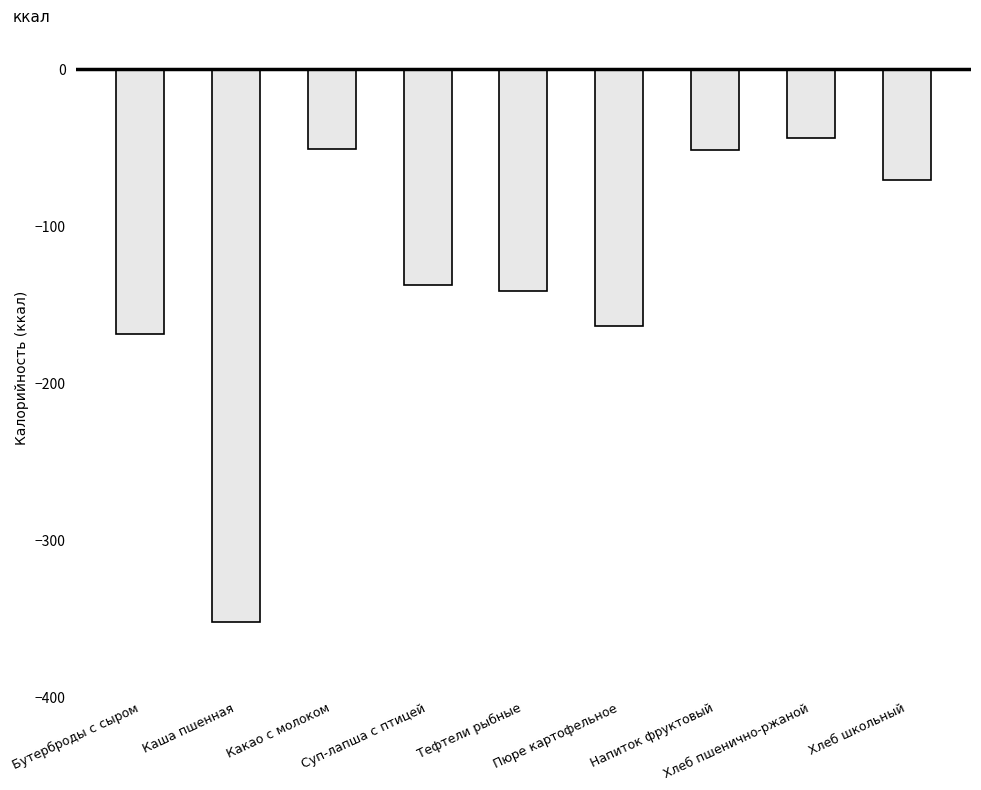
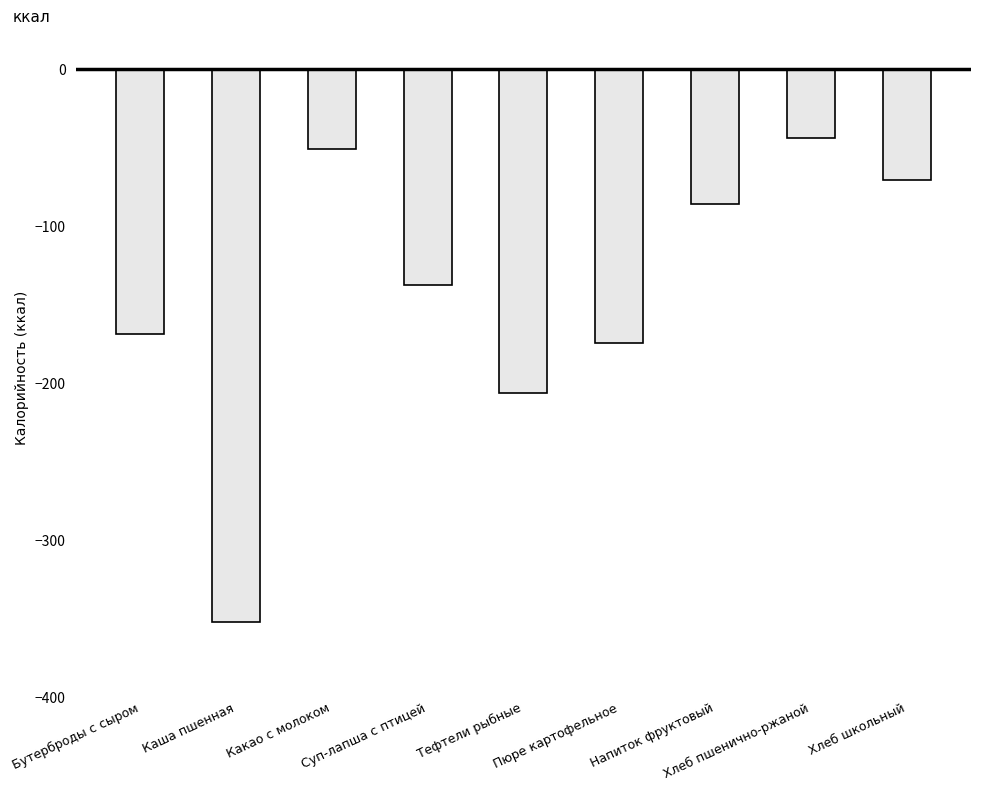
Тефтели рыбные: -142 -> -207
Пюре картофельное: -164 -> -175
Напиток фруктовый: -52 -> -86
